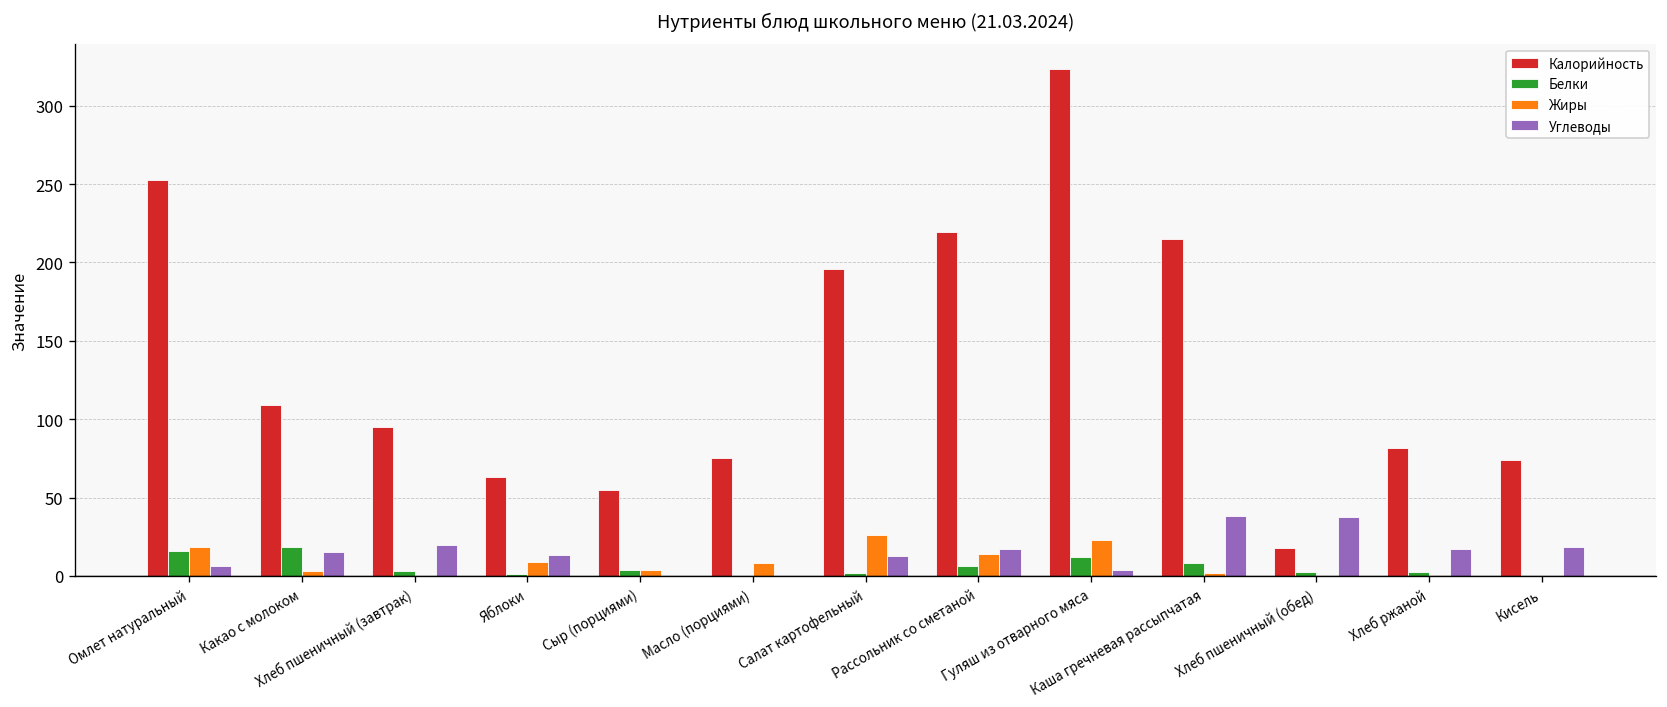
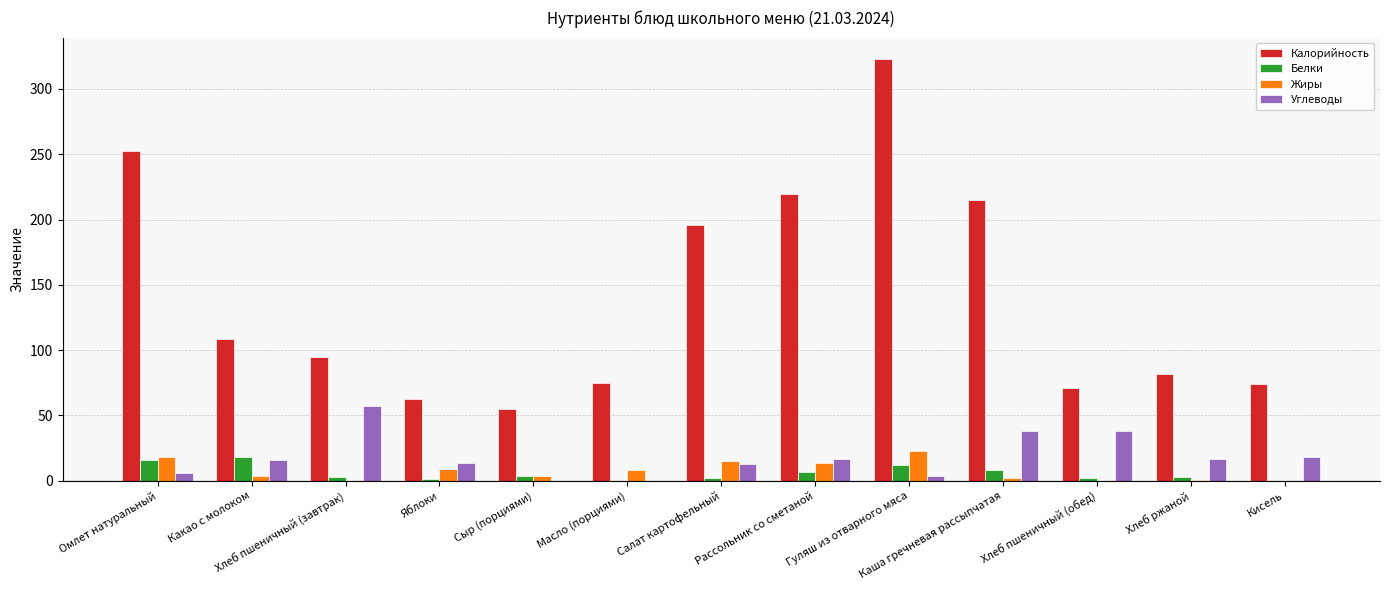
Углеводы, Хлеб пшеничный (завтрак): 20 -> 58
Жиры, Салат картофельный: 26 -> 15
Калорийность, Хлеб пшеничный (обед): 18 -> 71
